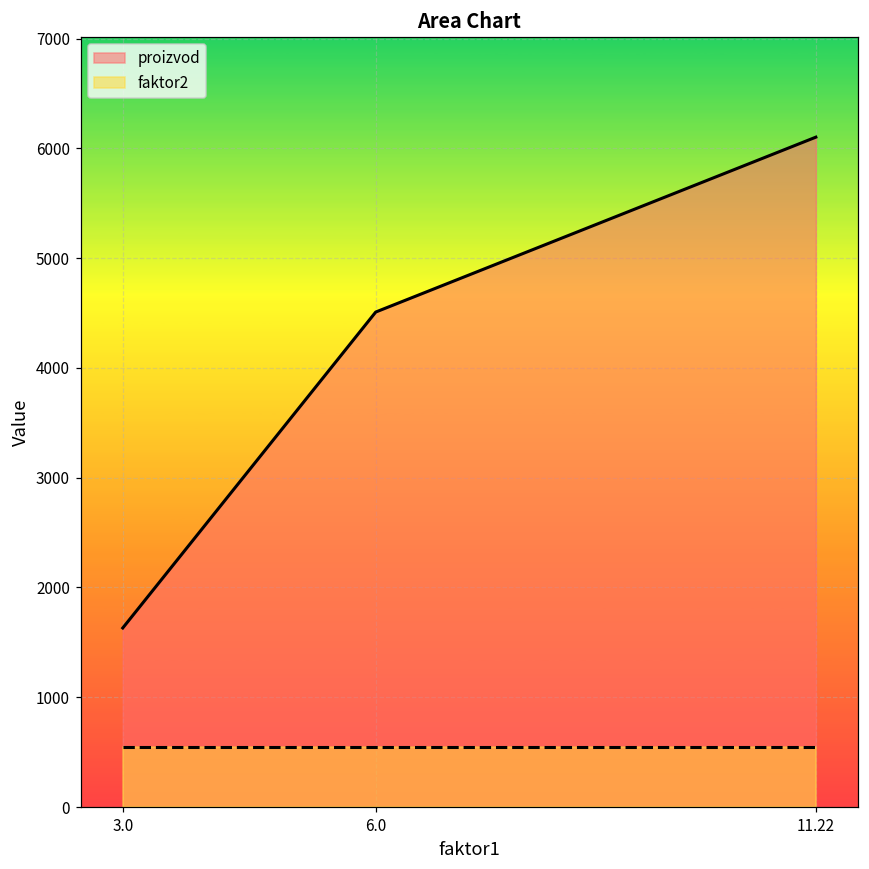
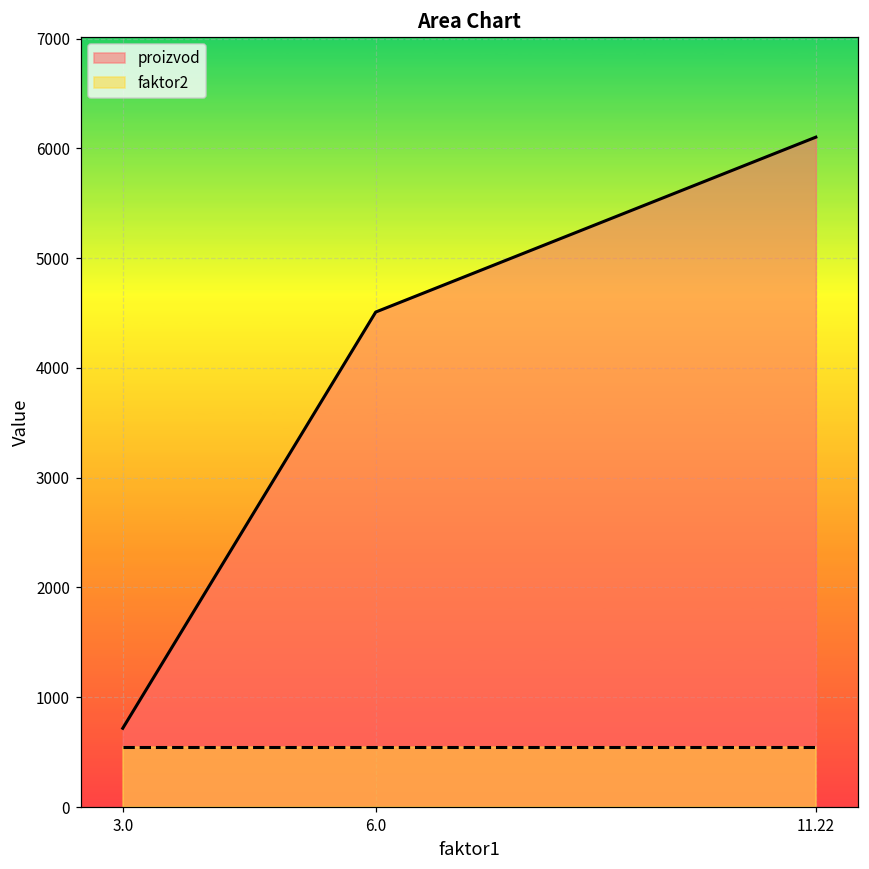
proizvod, 3.0: 1600 -> 700
